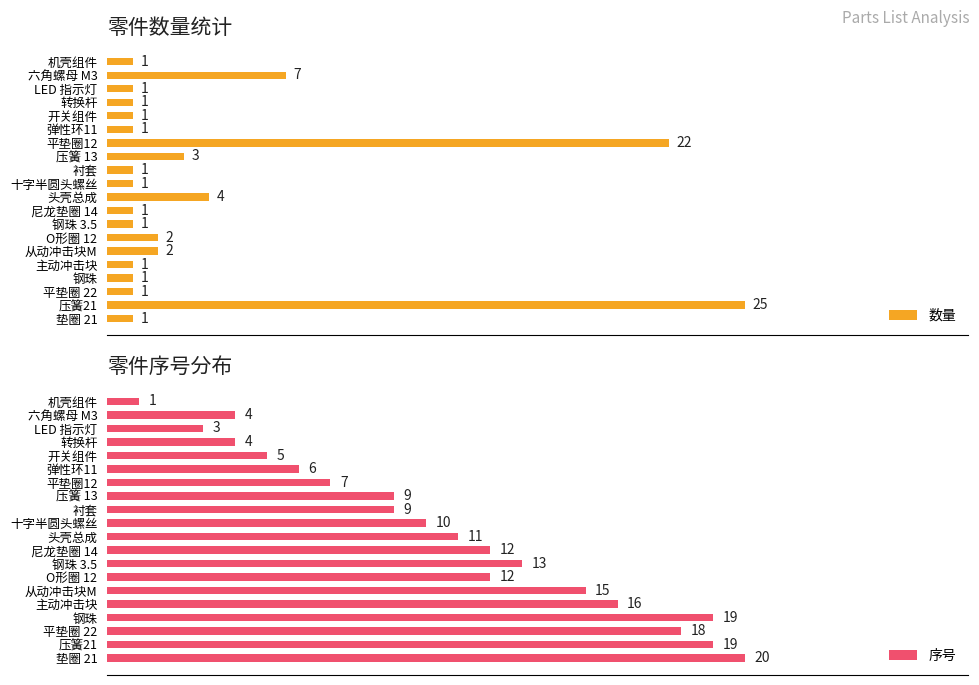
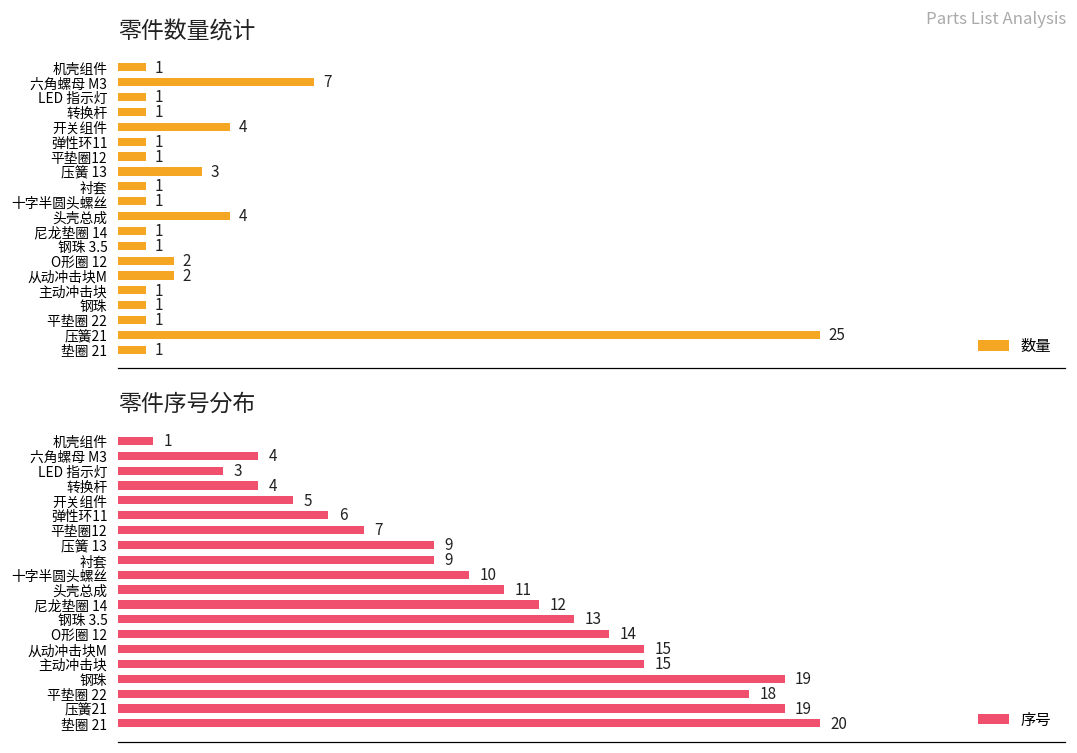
零件数量统计, 开关组件: 1 -> 4
零件数量统计, 平垫圈12: 22 -> 1
零件序号分布, O形圈 12: 12 -> 14
零件序号分布, 主动冲击块: 16 -> 15
